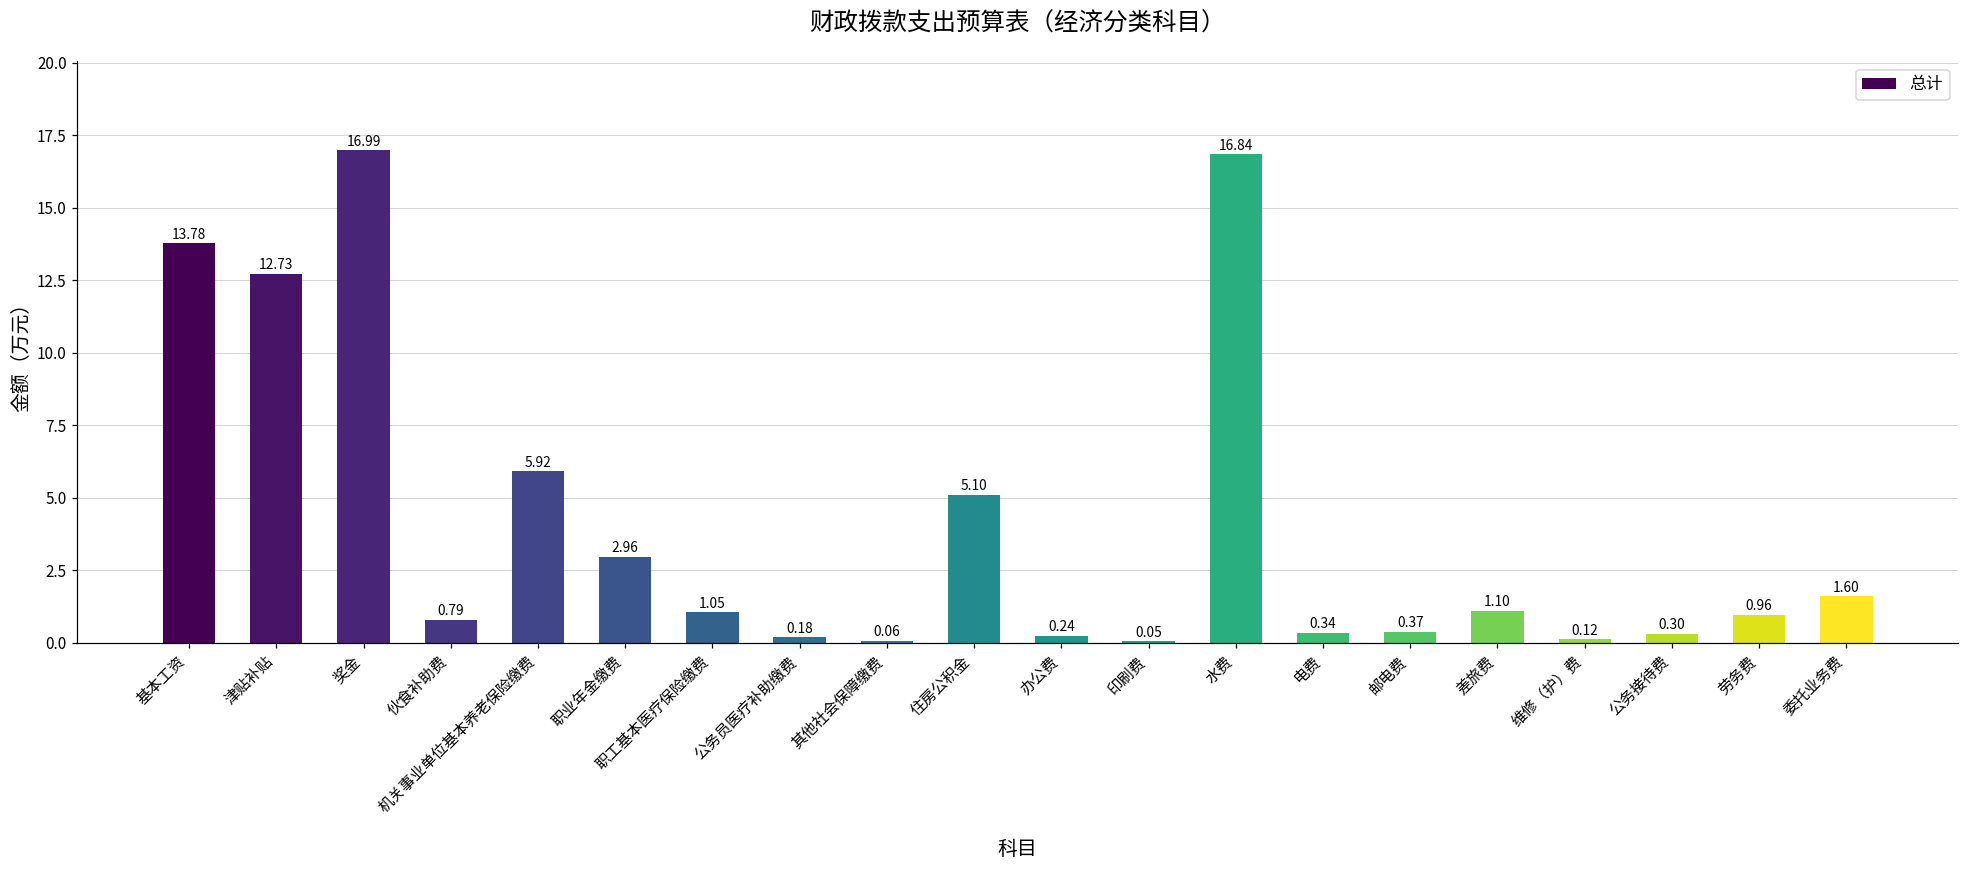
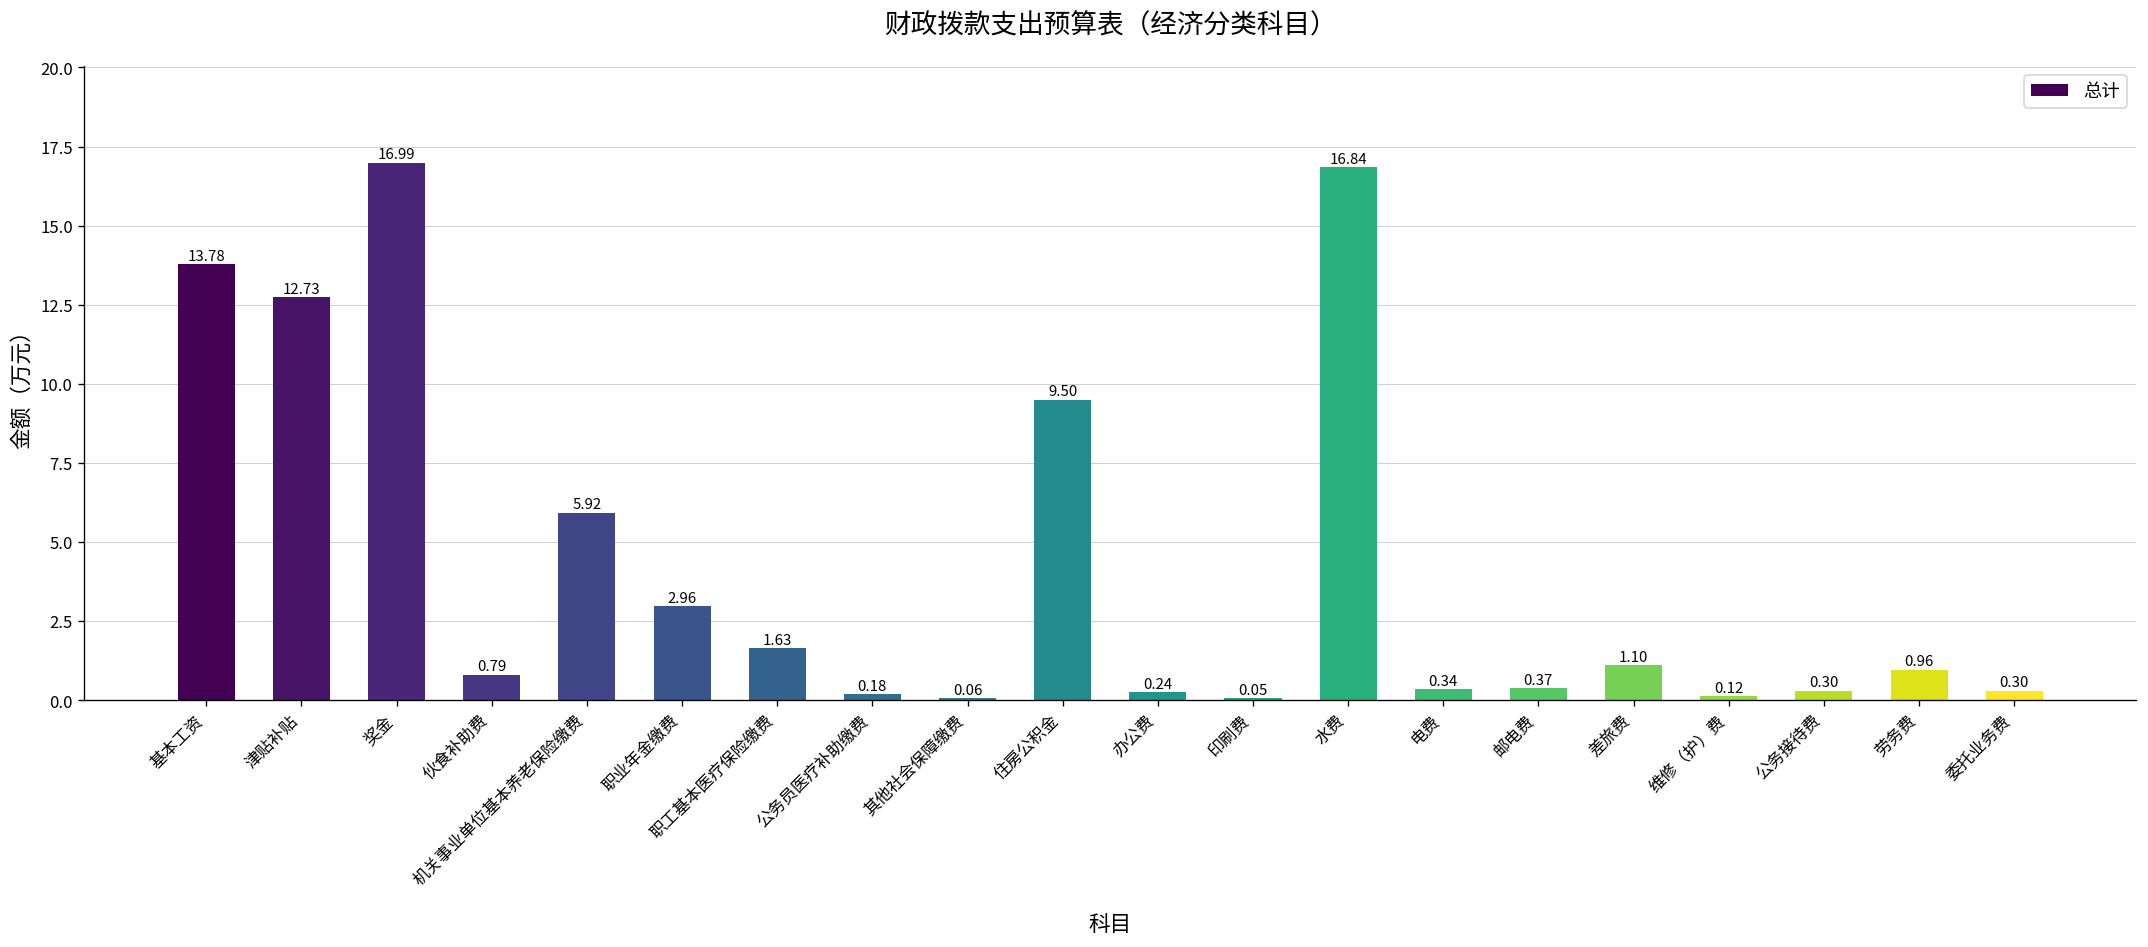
职工基本医疗保险缴费: 1.05 -> 1.63
住房公积金: 5.10 -> 9.50
委托业务费: 1.60 -> 0.30
